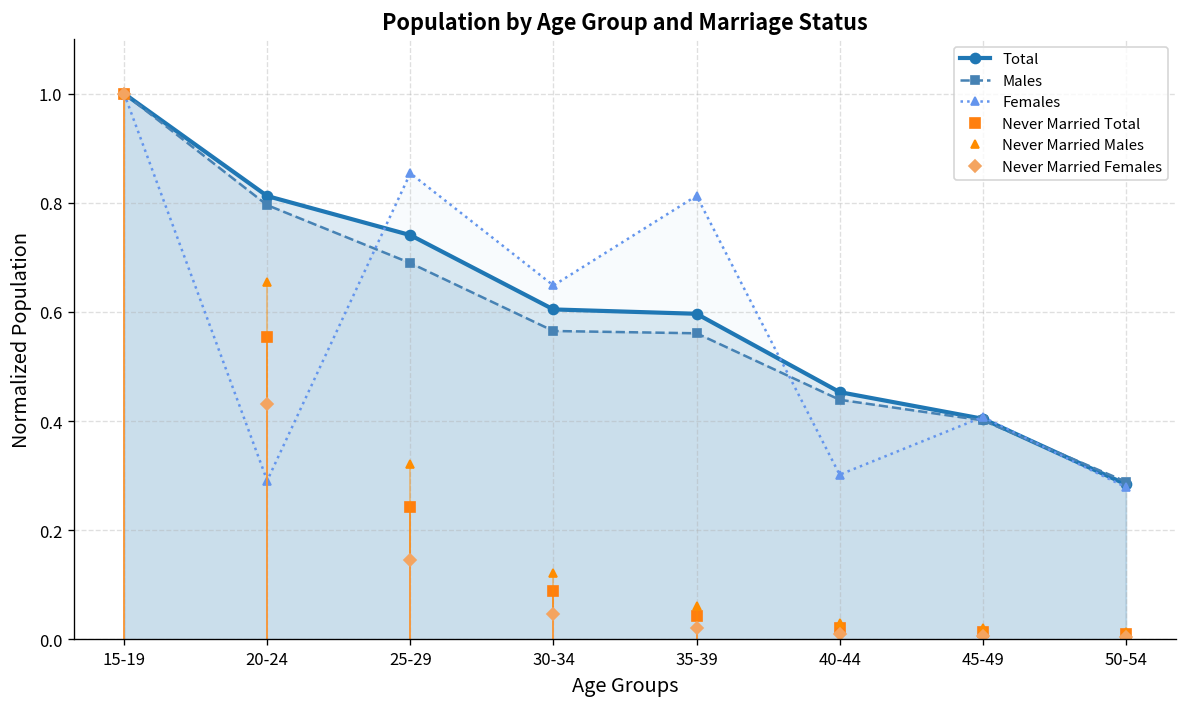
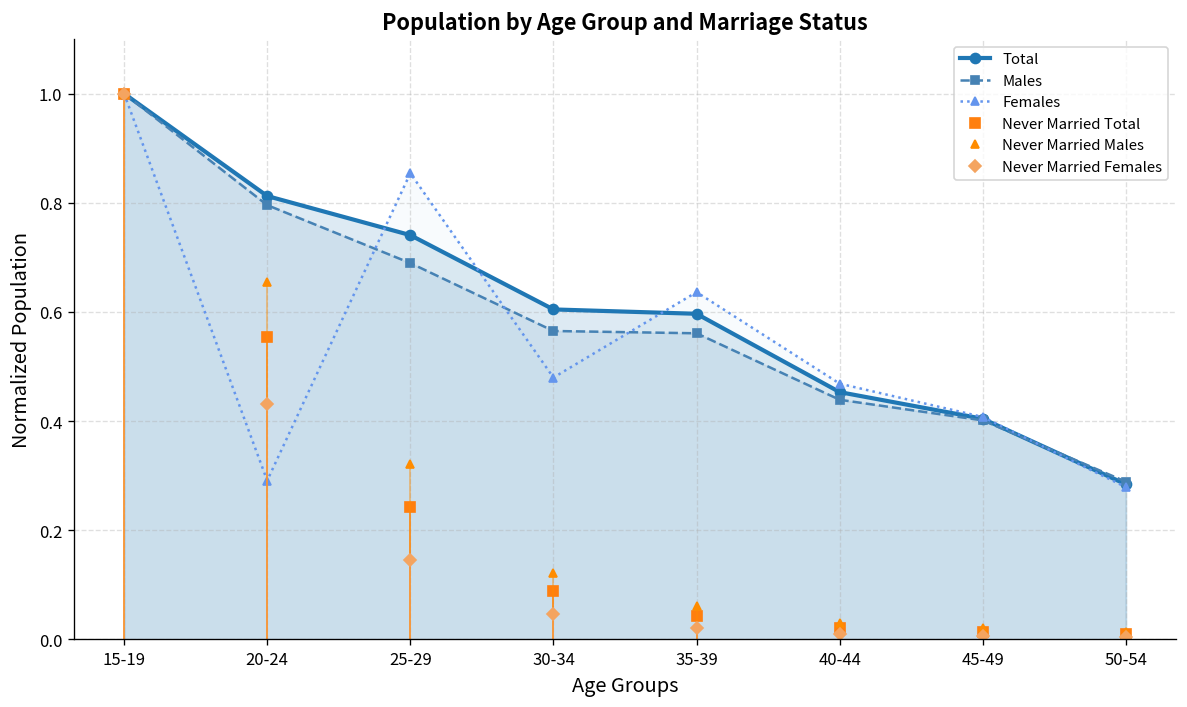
Females, 30-34: 0.65 -> 0.48
Females, 35-39: 0.81 -> 0.64
Females, 40-44: 0.30 -> 0.47
